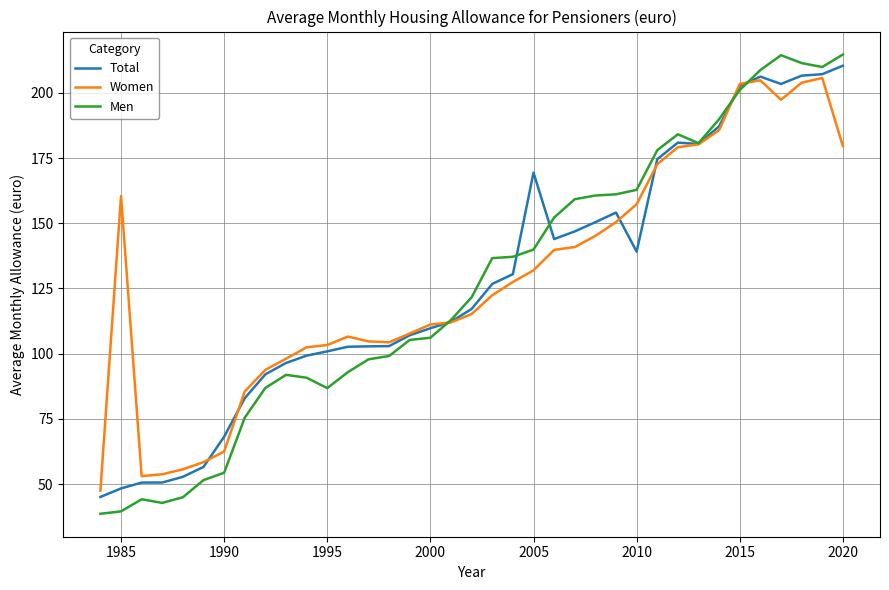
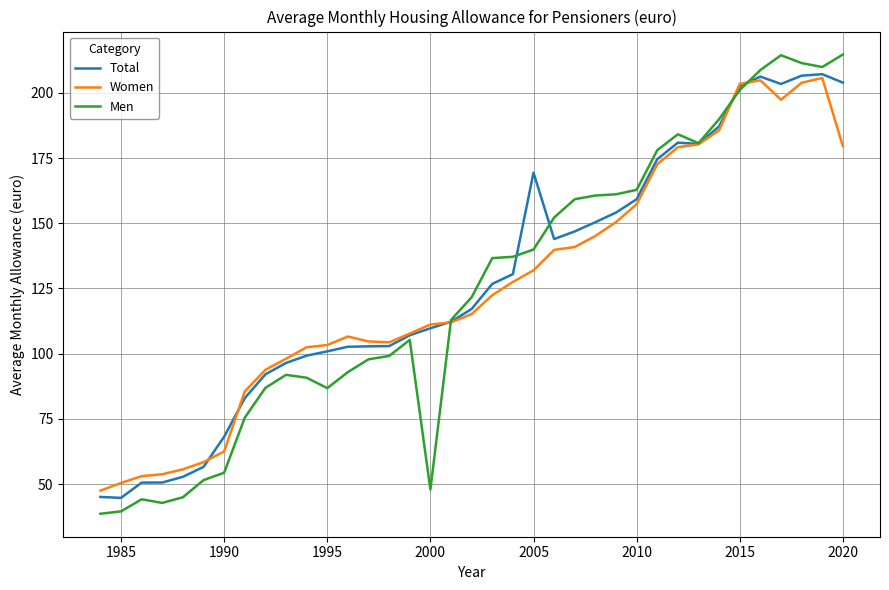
Total, 1985: 48 -> 45
Women, 1985: 160 -> 50
Men, 2000: 106 -> 48
Total, 2010: 139 -> 159
Total, 2020: 210 -> 204
